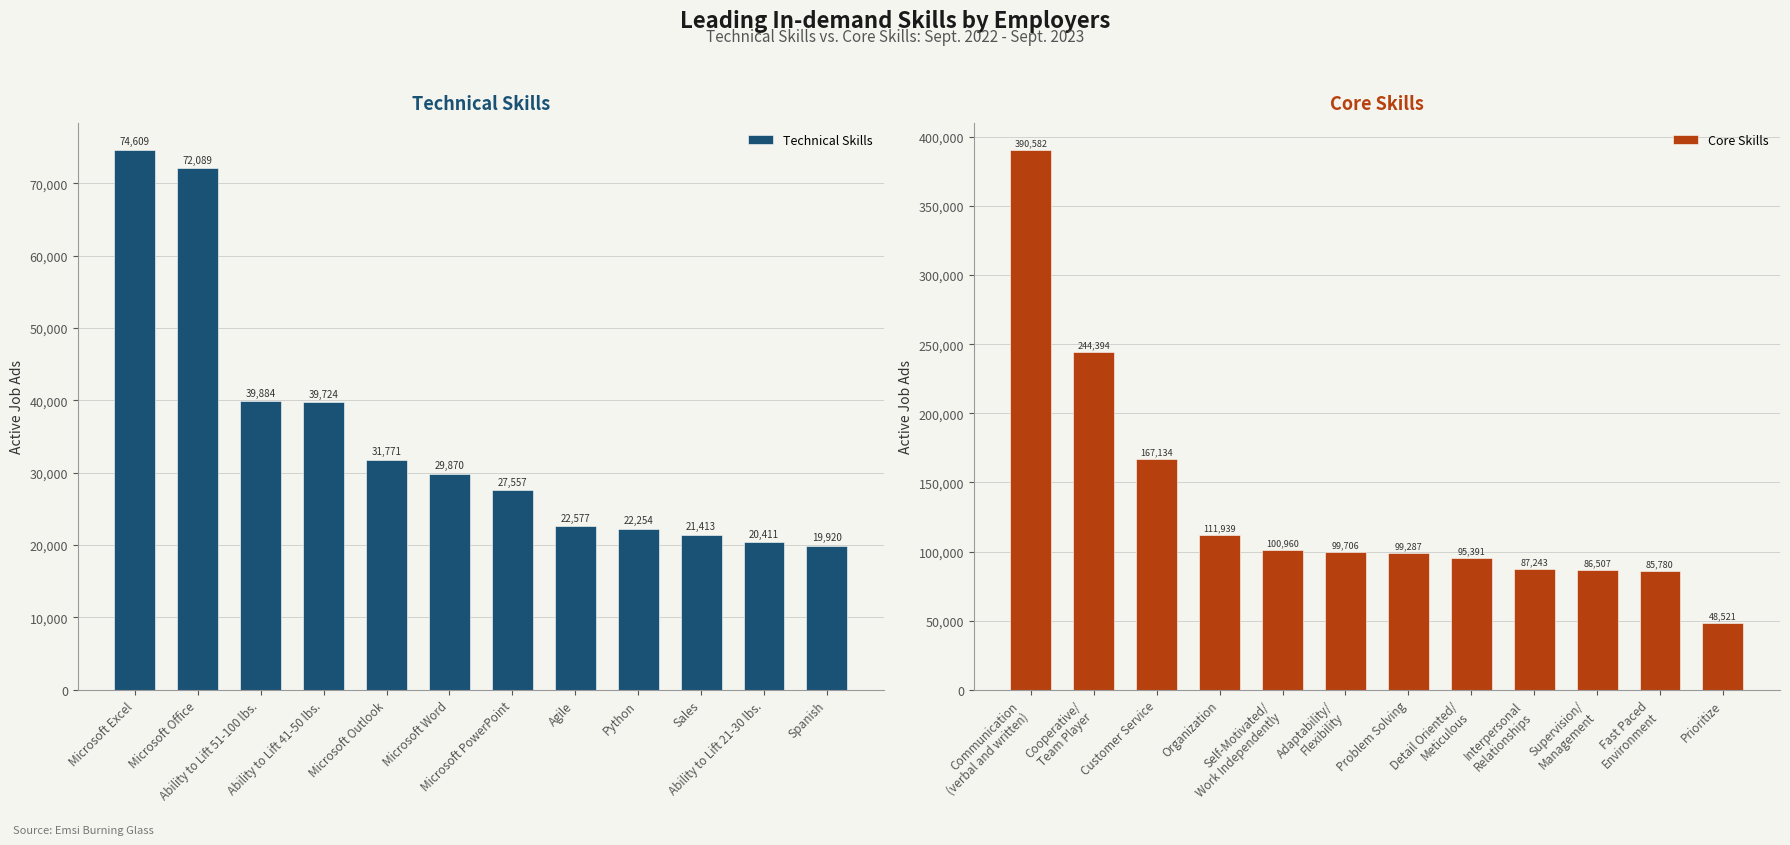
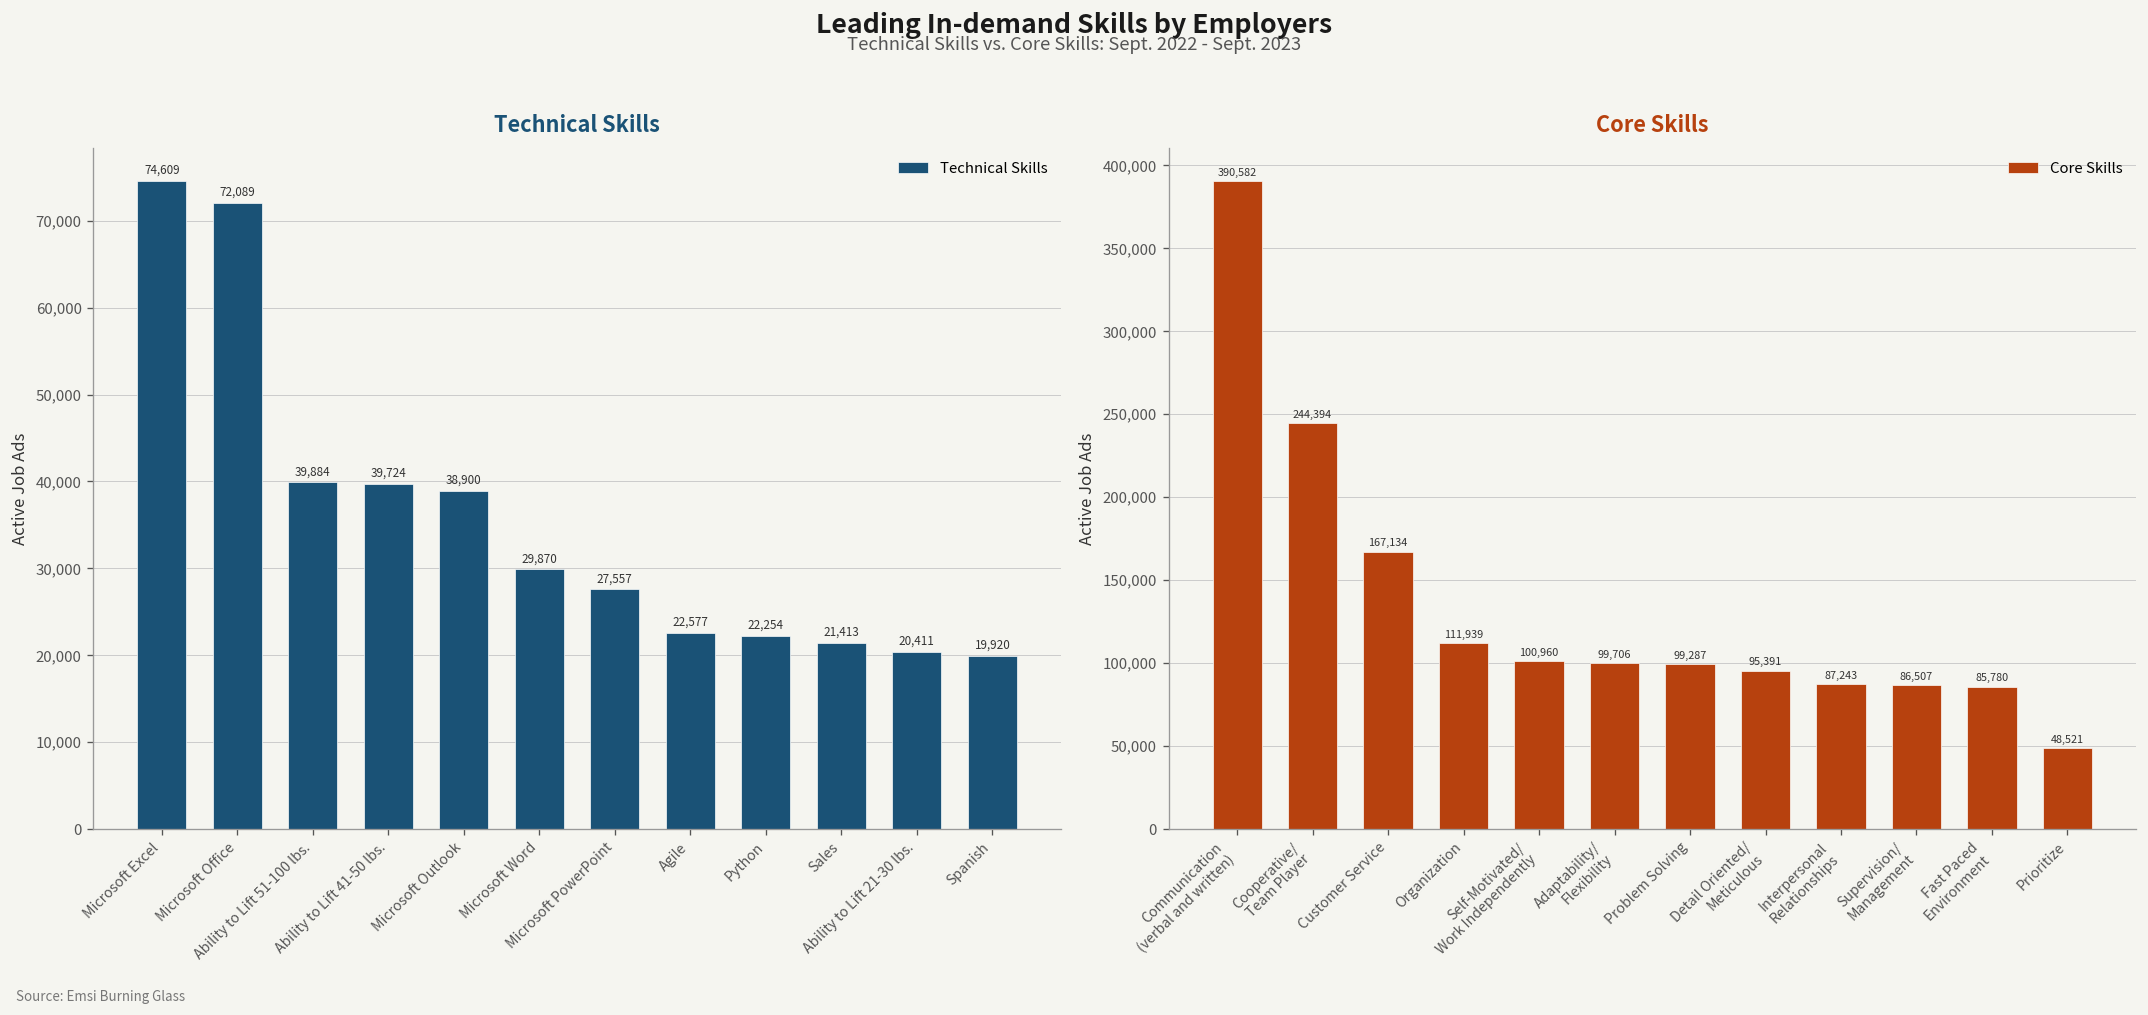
Technical Skills, Microsoft Outlook: 31,771 -> 38,900
